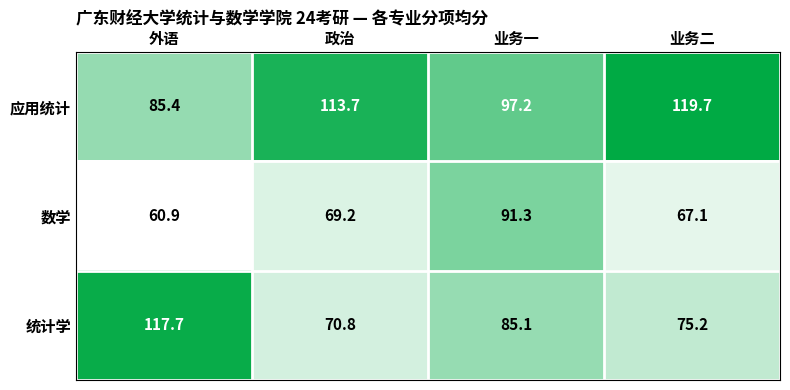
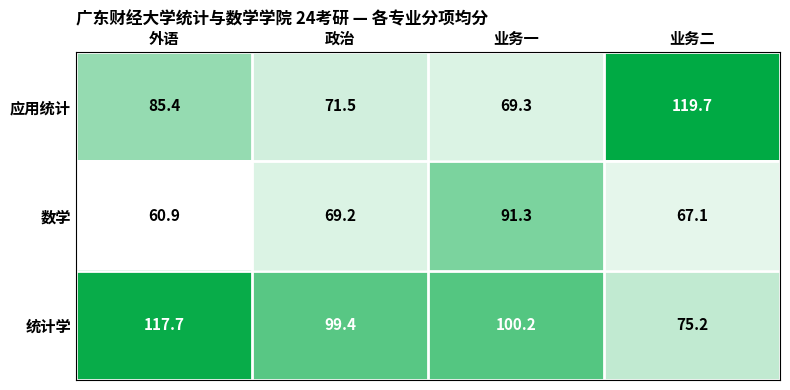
应用统计, 政治: 113.7 -> 71.5
应用统计, 业务一: 97.2 -> 69.3
统计学, 政治: 70.8 -> 99.4
统计学, 业务一: 85.1 -> 100.2
